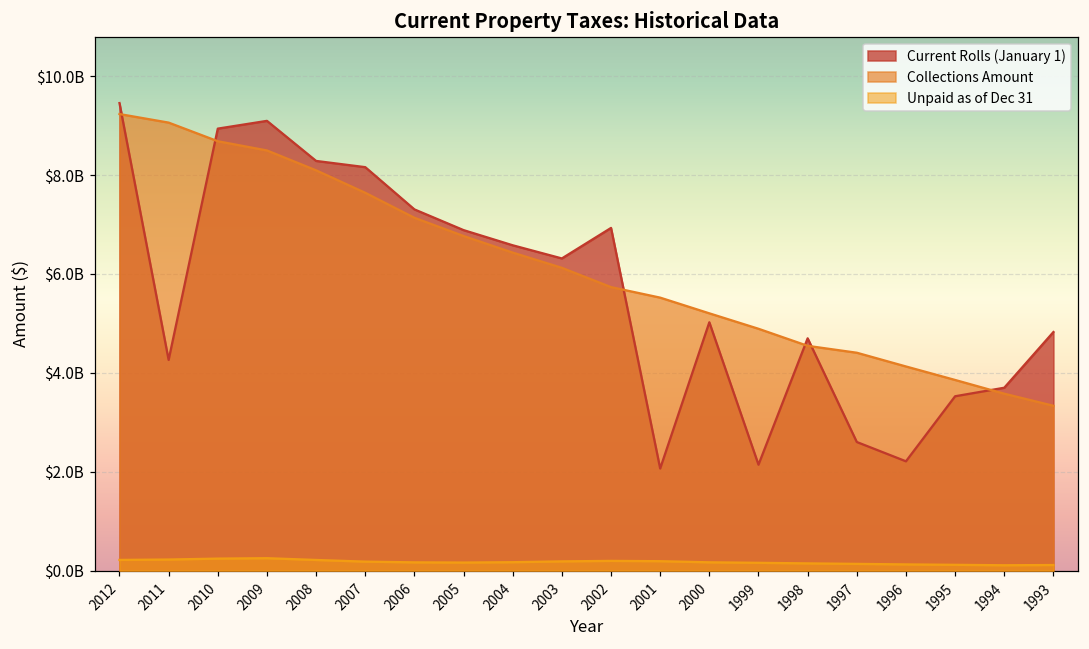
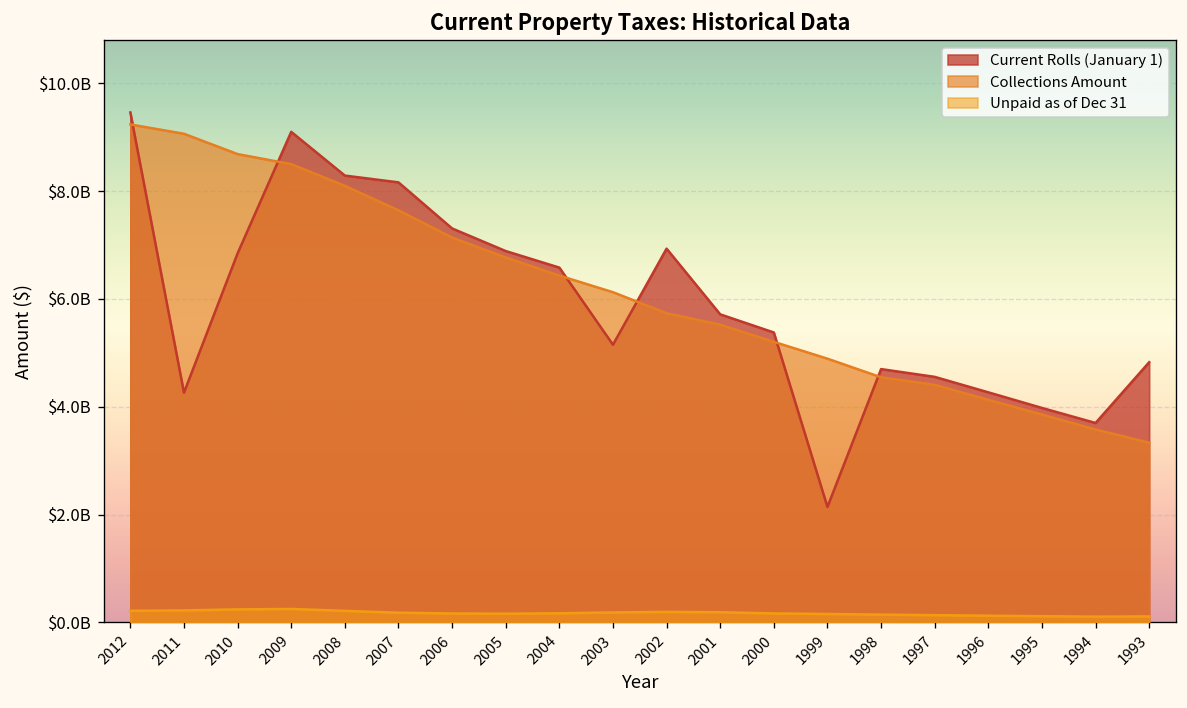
Current Rolls (January 1), 2010: $8900000000 -> $6800000000
Current Rolls (January 1), 2003: $6300000000 -> $5100000000
Current Rolls (January 1), 2001: $2100000000 -> $5700000000
Current Rolls (January 1), 2000: $5000000000 -> $5400000000
Current Rolls (January 1), 1997: $2600000000 -> $4600000000
Current Rolls (January 1), 1996: $2200000000 -> $4300000000
Current Rolls (January 1), 1995: $3500000000 -> $4000000000
